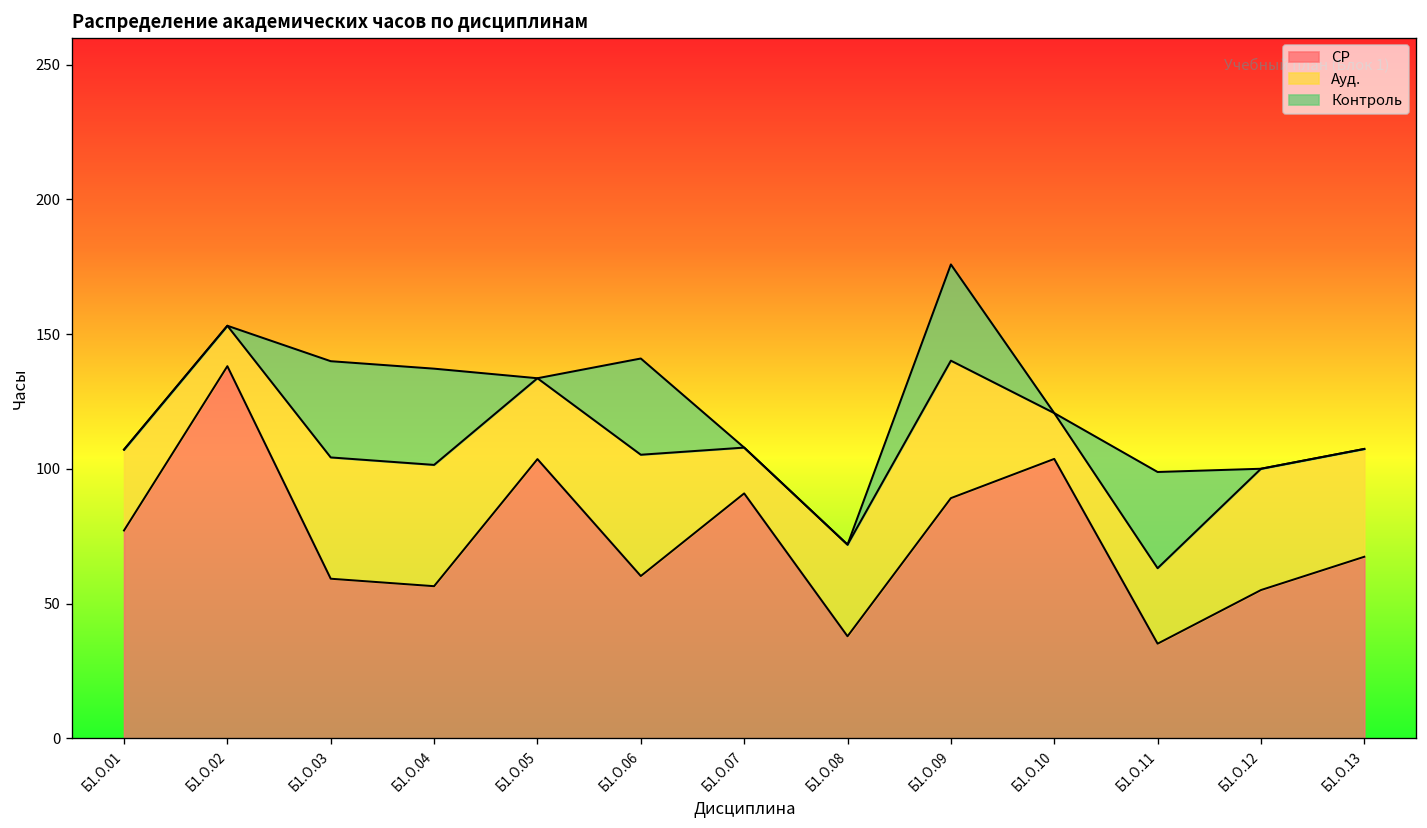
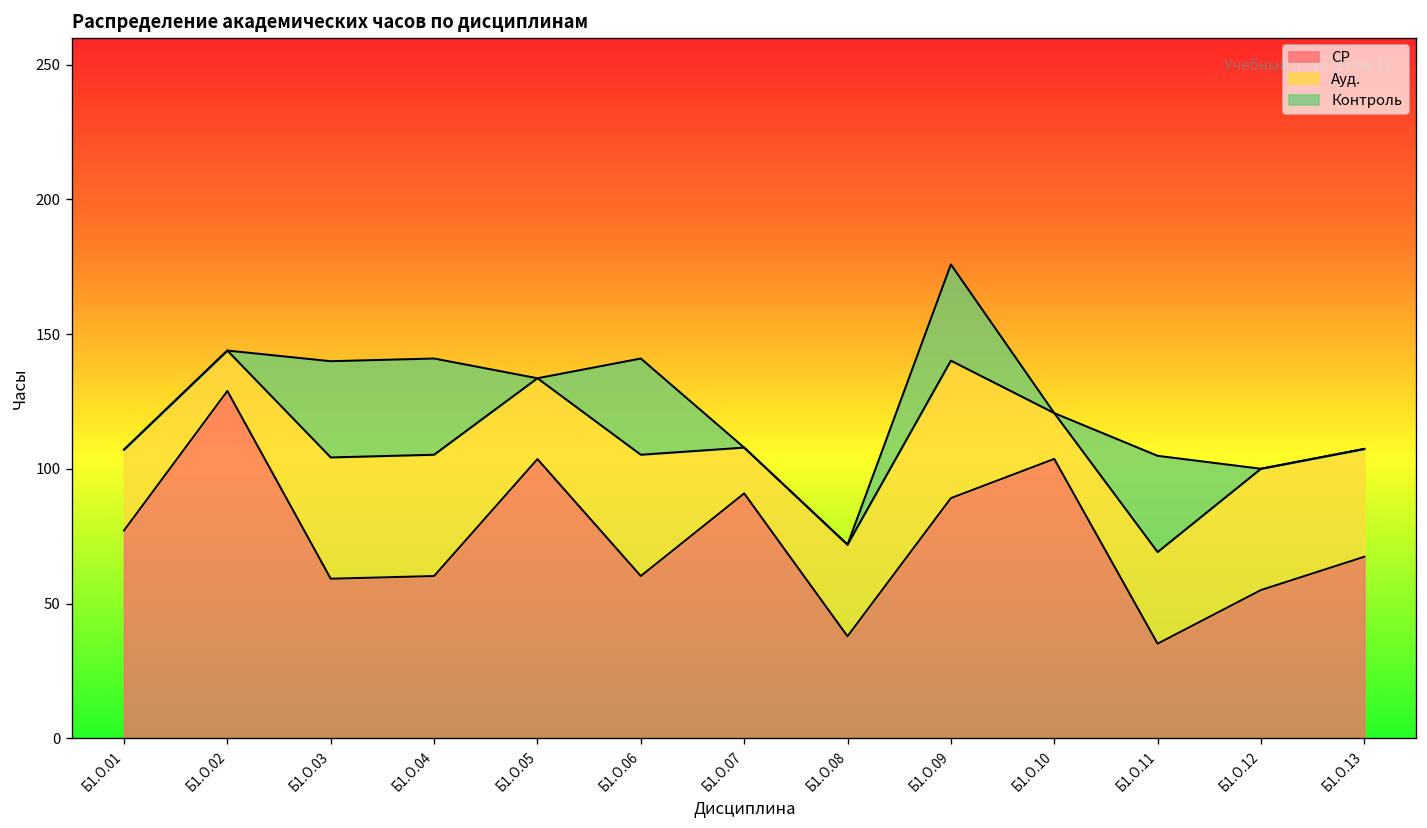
СР, Б1.О.02: 138 -> 129
СР, Б1.О.04: 56 -> 60
Ауд., Б1.О.11: 28 -> 34
